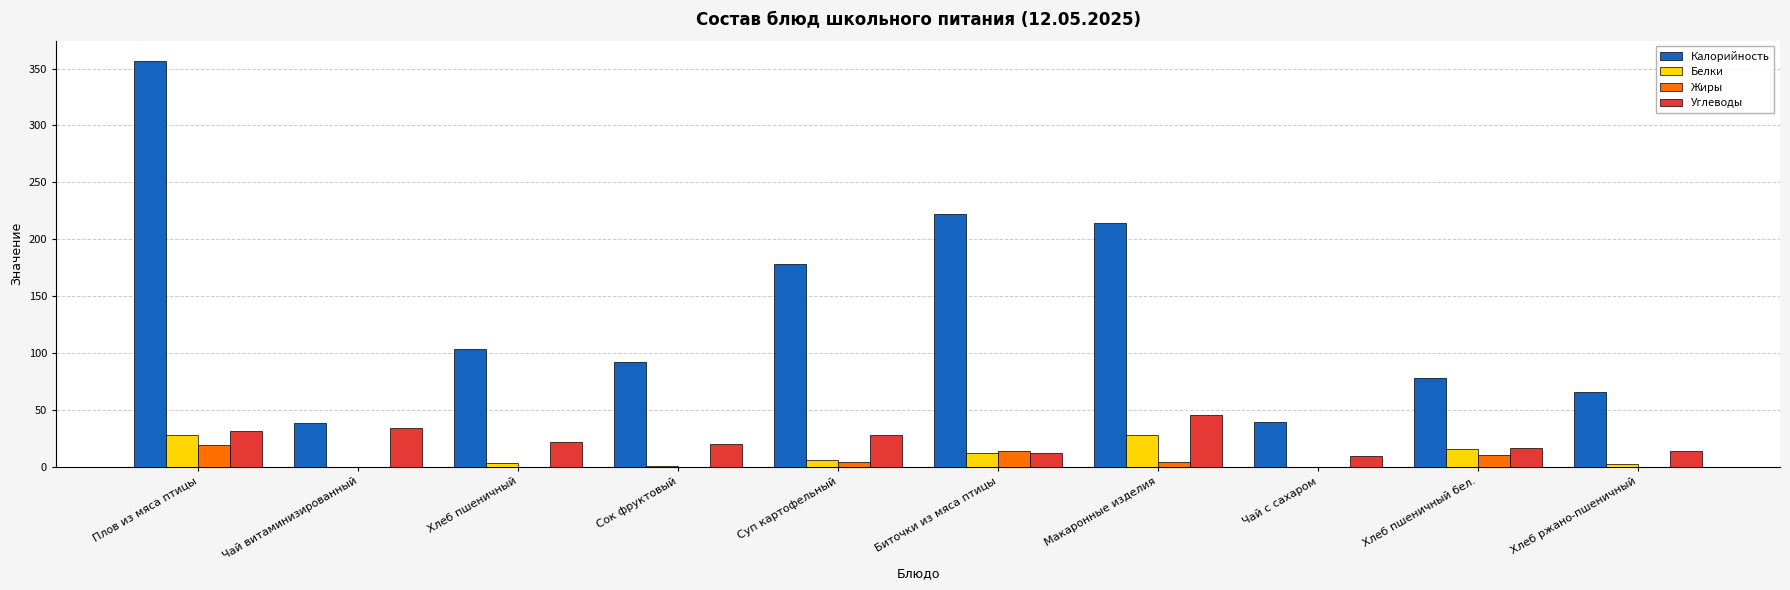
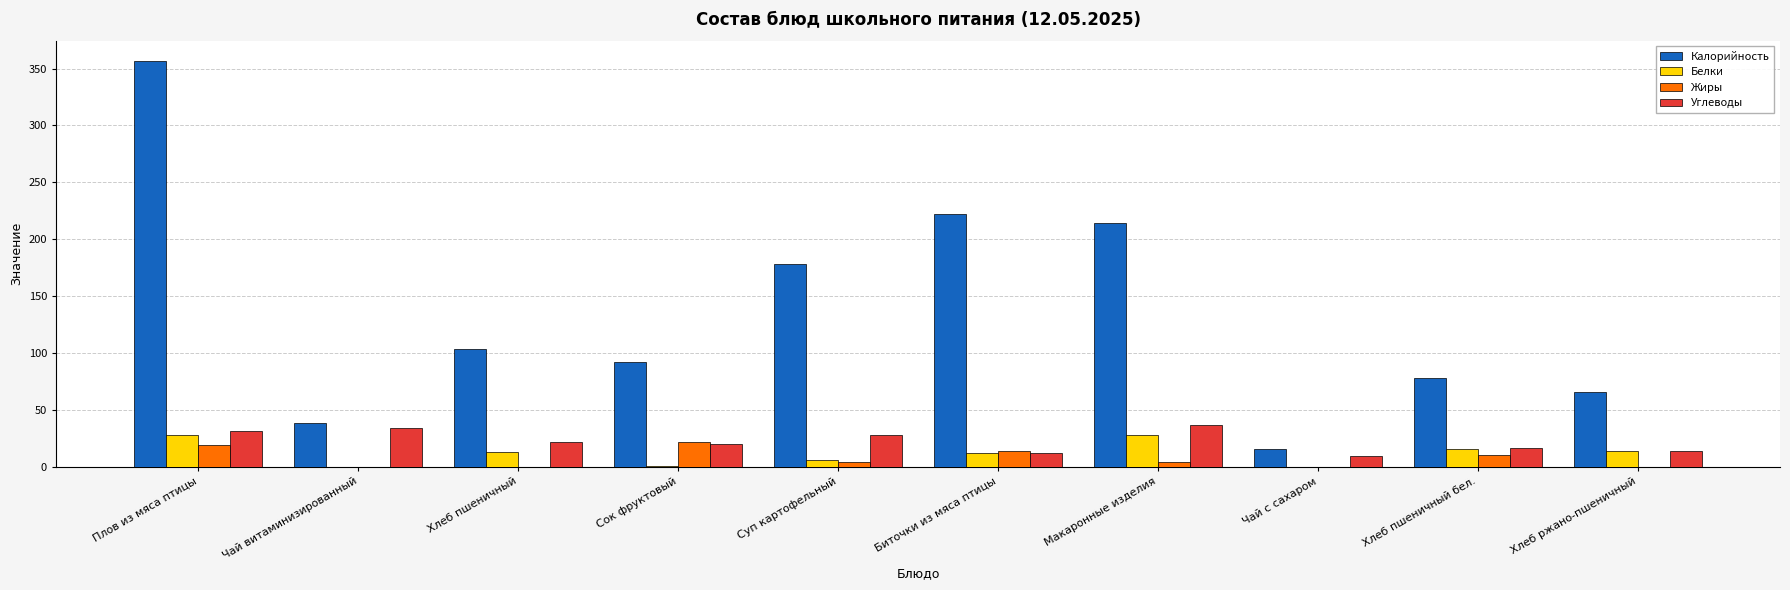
Белки, Хлеб пшеничный: 3 -> 13
Жиры, Сок фруктовый: 0 -> 22
Углеводы, Макаронные изделия: 46 -> 37
Калорийность, Чай с сахаром: 40 -> 16
Белки, Хлеб ржано-пшеничный: 2 -> 14
